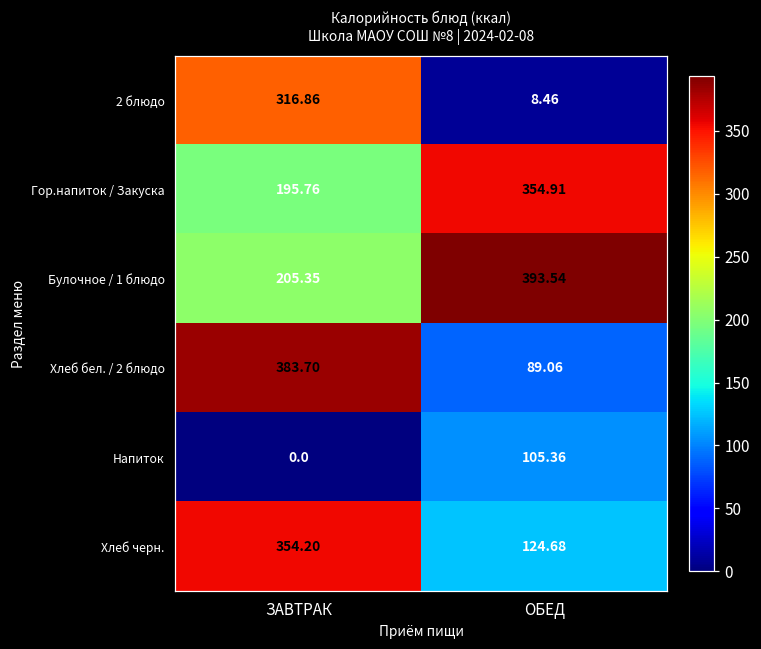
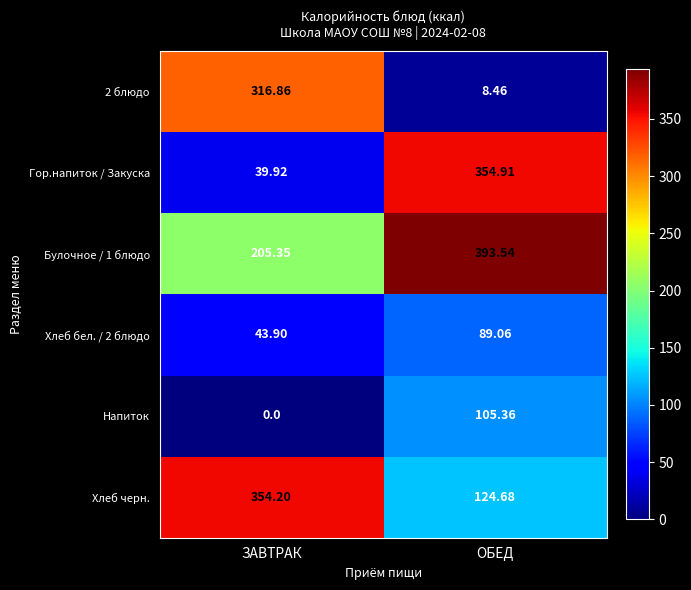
Гор.напиток / Закуска, ЗАВТРАК: 195.76 -> 39.92
Хлеб бел. / 2 блюдо, ЗАВТРАК: 383.70 -> 43.90
